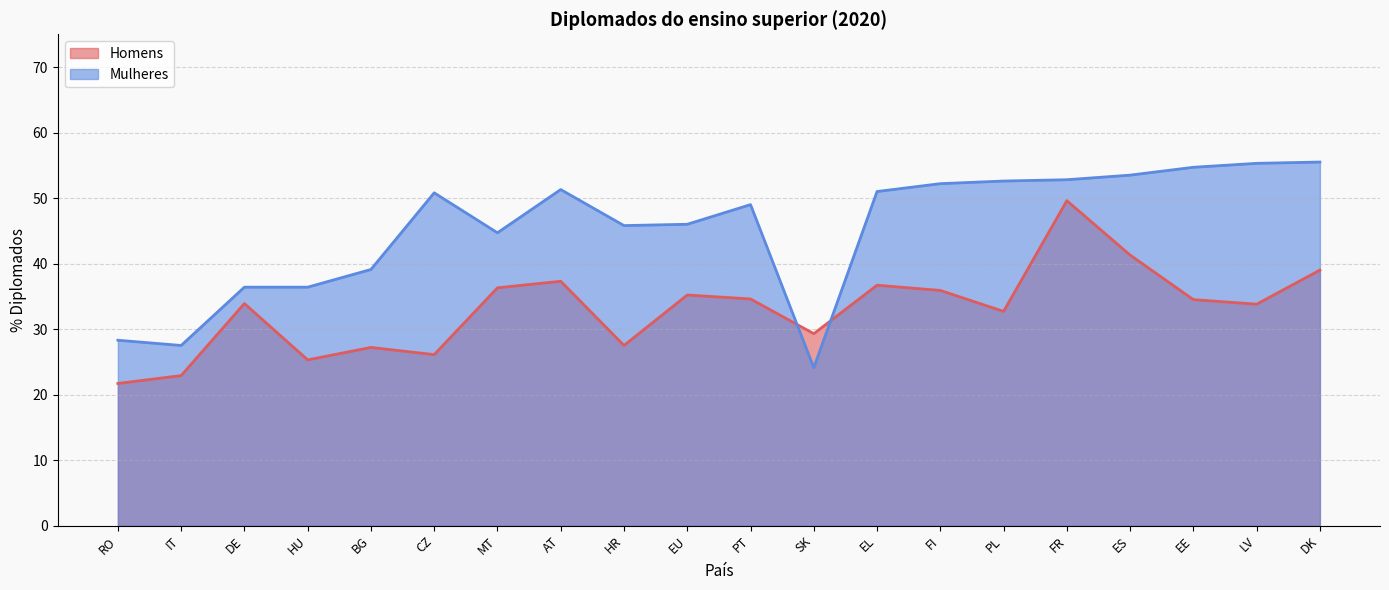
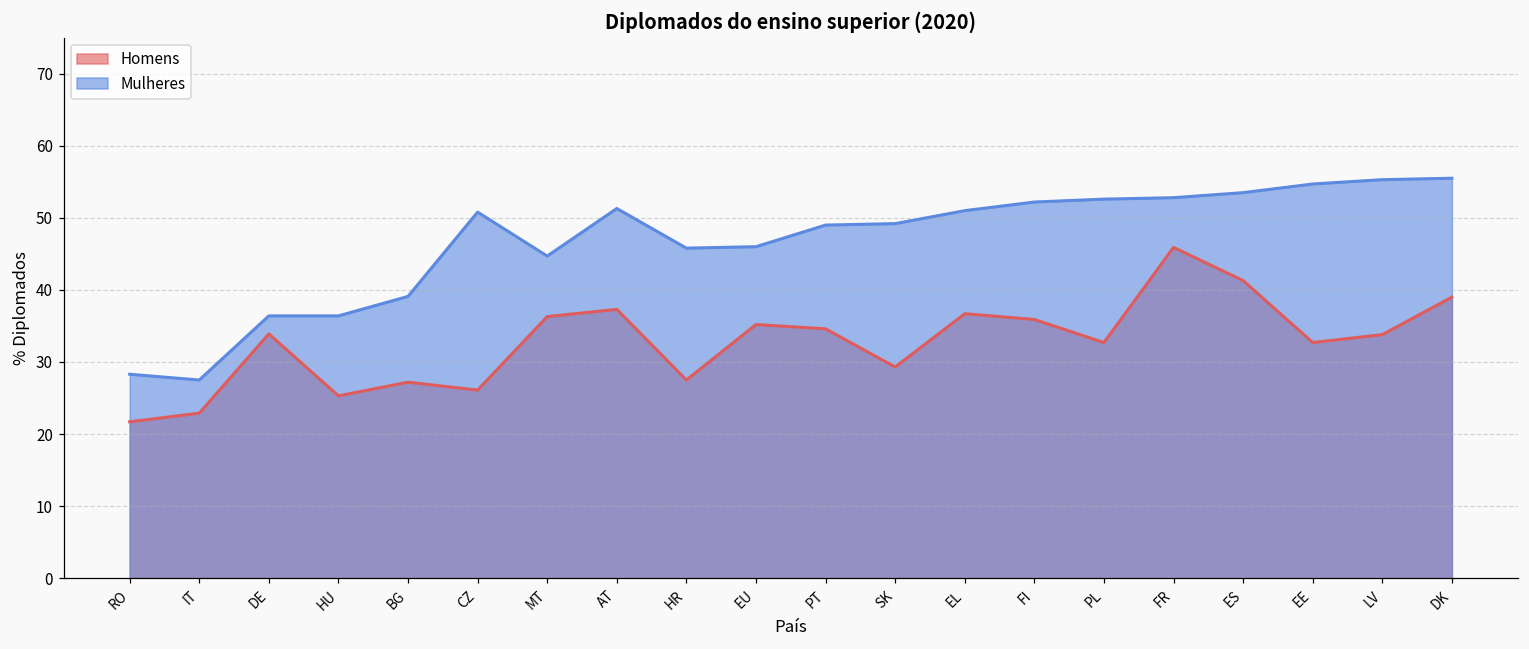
Mulheres, SK: 24 -> 49
Homens, FR: 50 -> 46
Homens, EE: 35 -> 33
